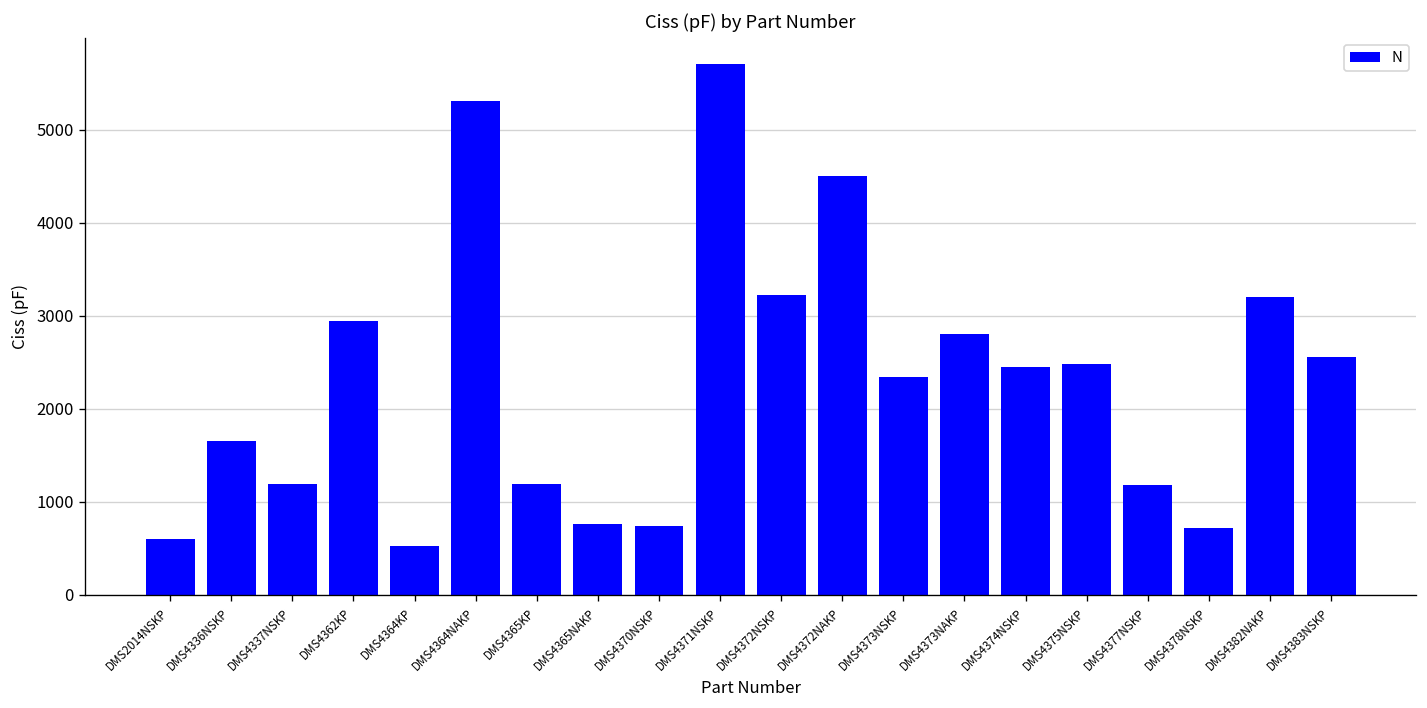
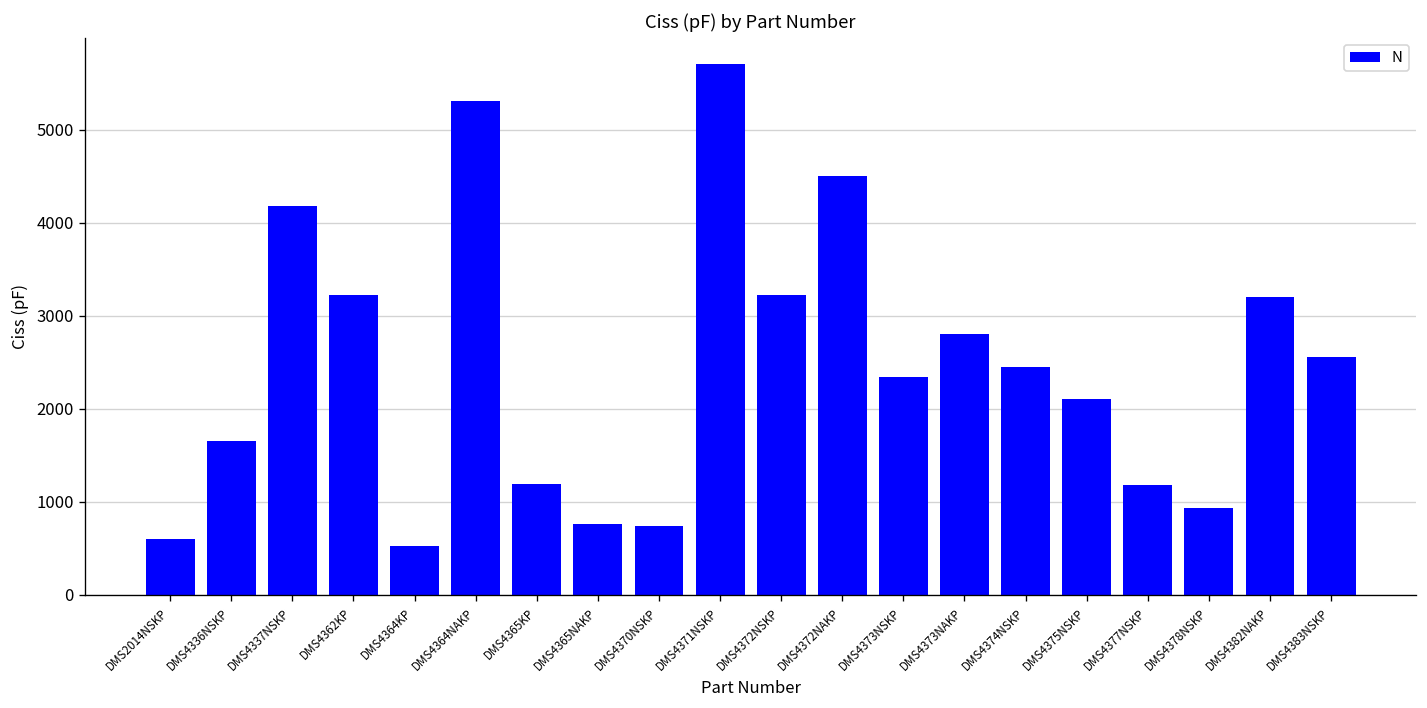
DMS4337NSKP: 1200 -> 4200
DMS4362KP: 2900 -> 3200
DMS4375NSKP: 2500 -> 2100
DMS4378NSKP: 700 -> 900
